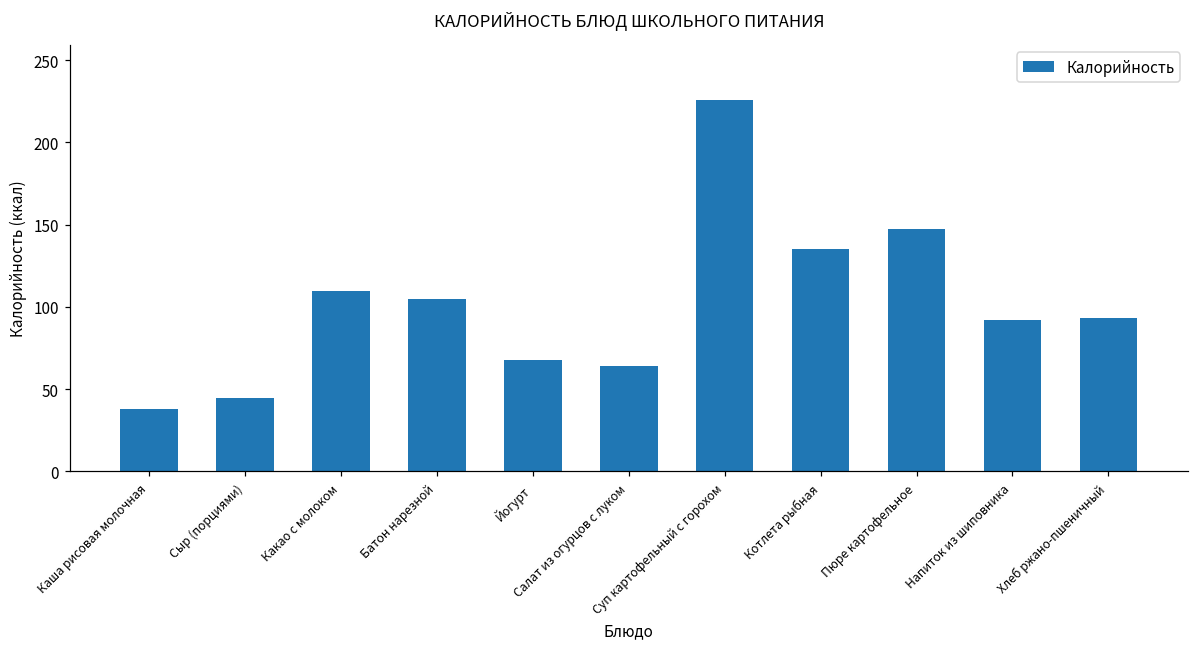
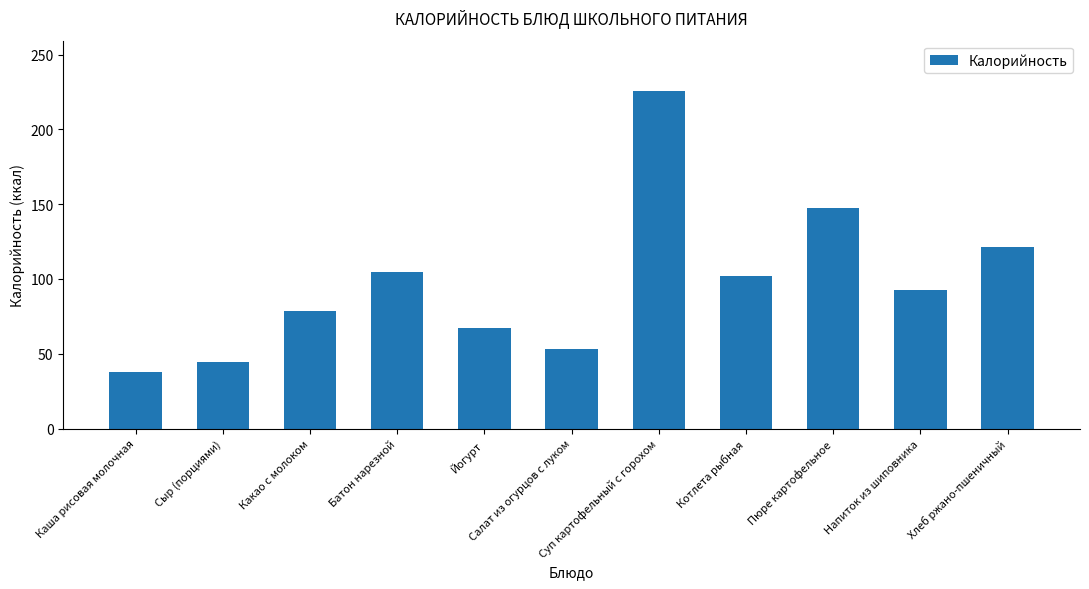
Какао с молоком: 110 -> 79
Салат из огурцов с луком: 64 -> 53
Котлета рыбная: 136 -> 102
Хлеб ржано-пшеничный: 93 -> 121
